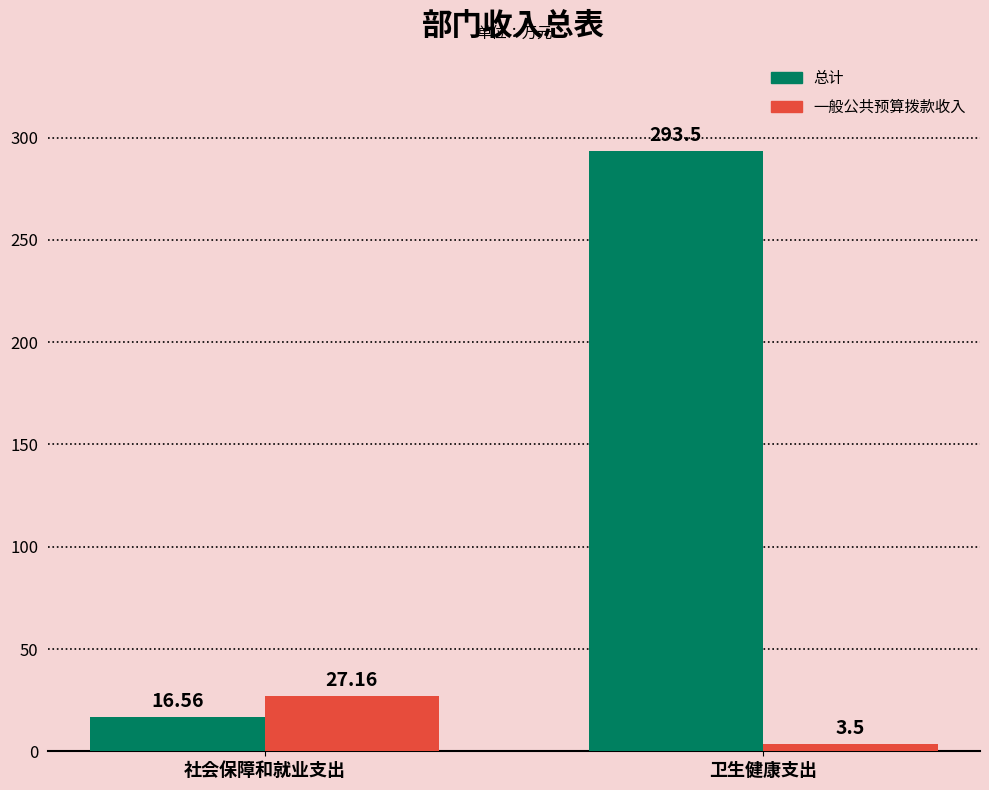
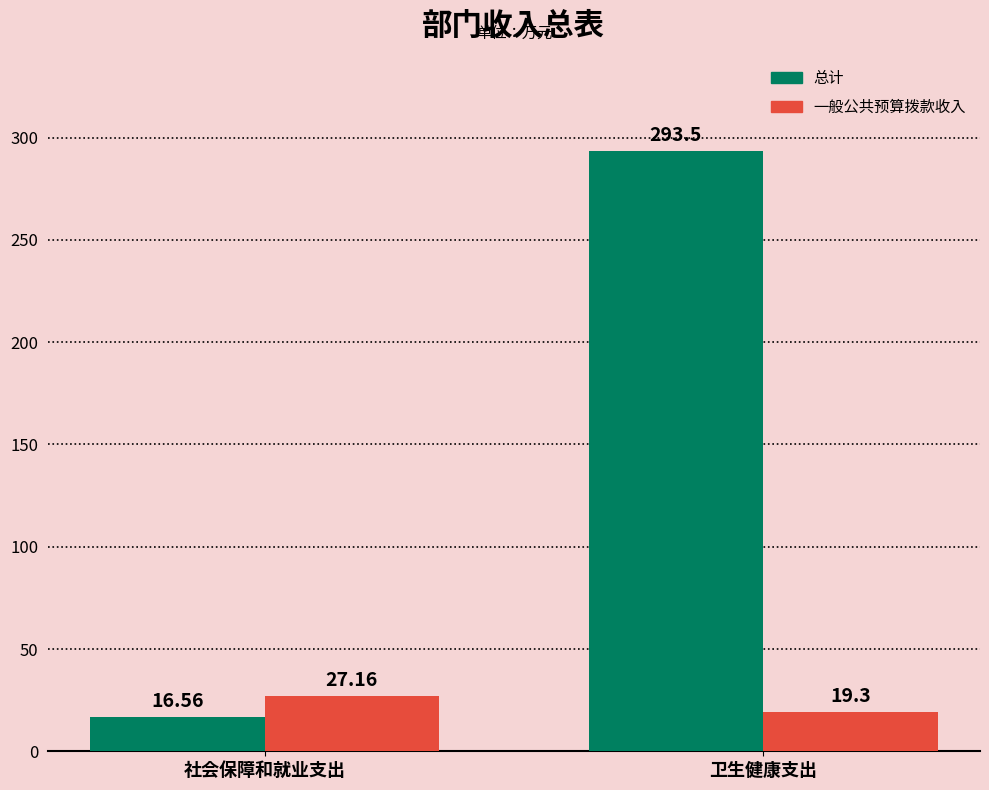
一般公共预算拨款收入, 卫生健康支出: 3.5 -> 19.3
